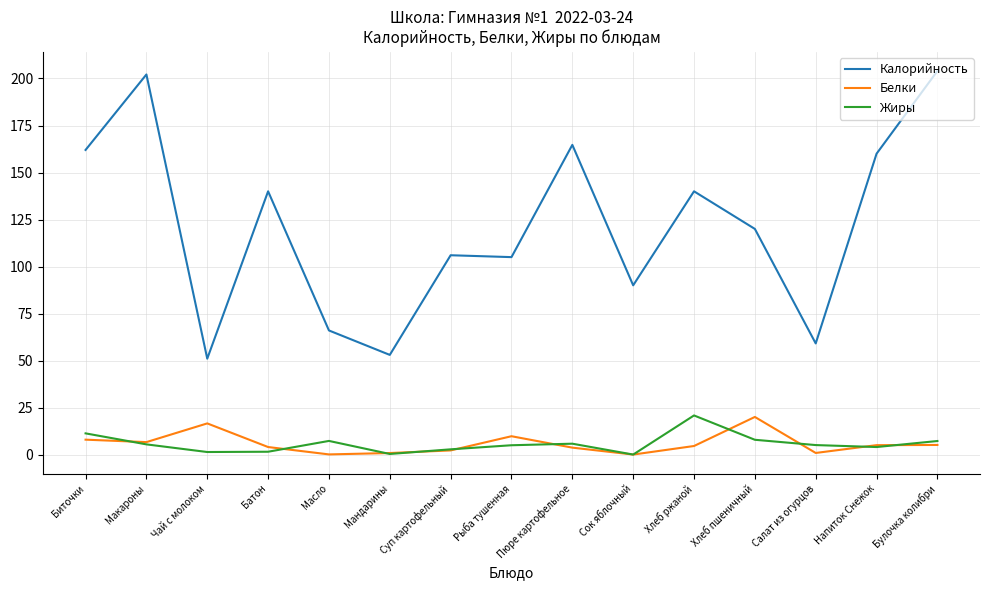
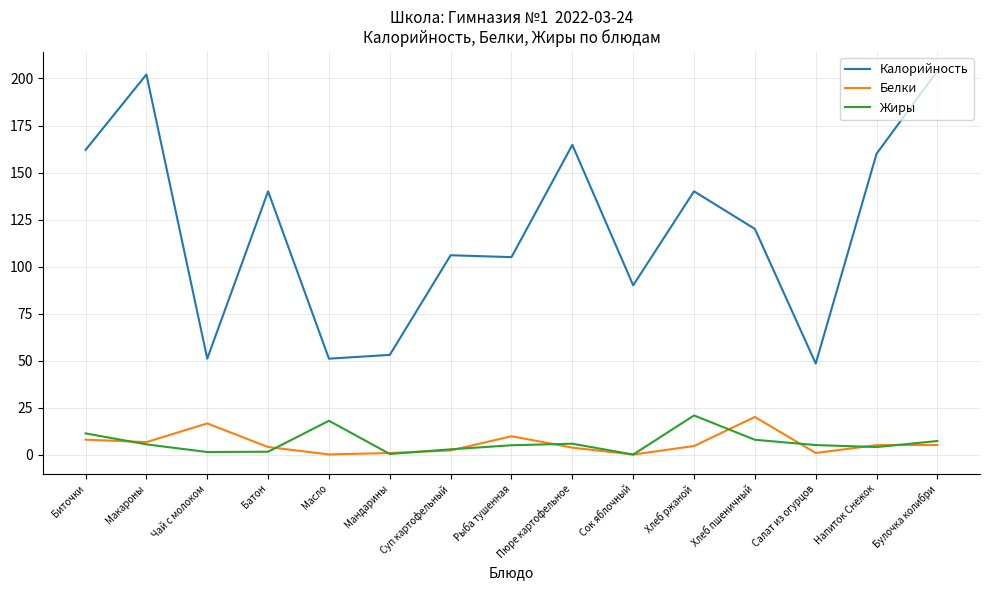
Калорийность, Масло: 66 -> 51
Жиры, Масло: 7 -> 18
Калорийность, Салат из огурцов: 59 -> 48
